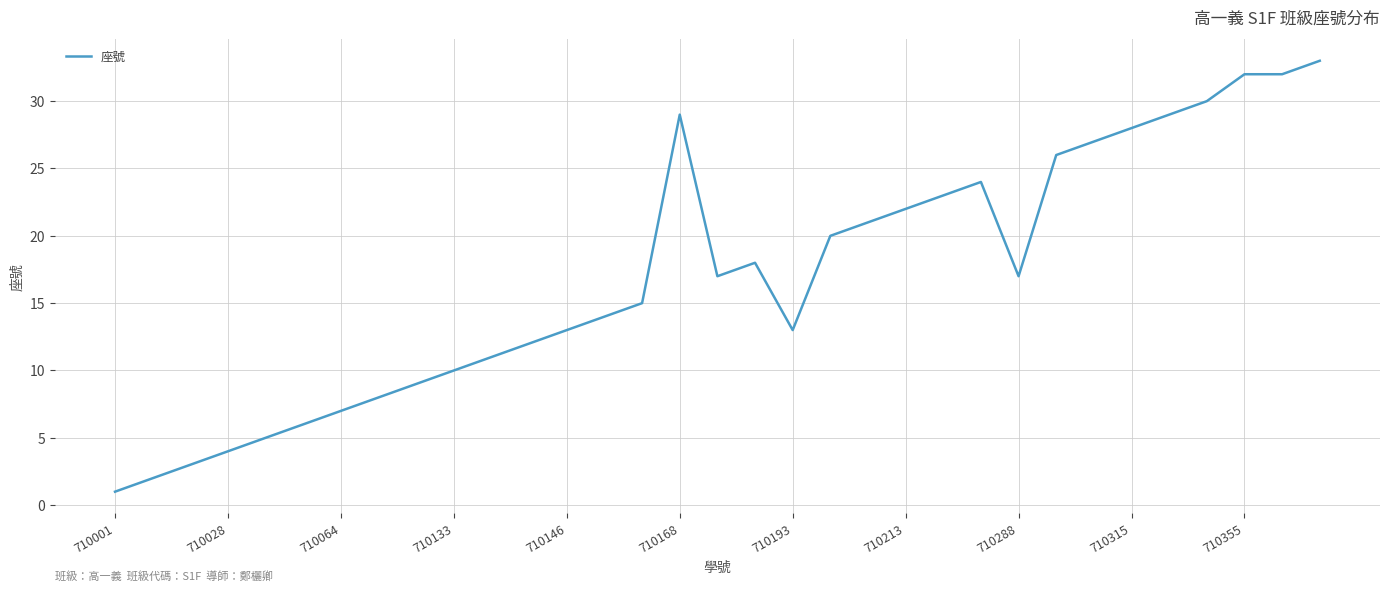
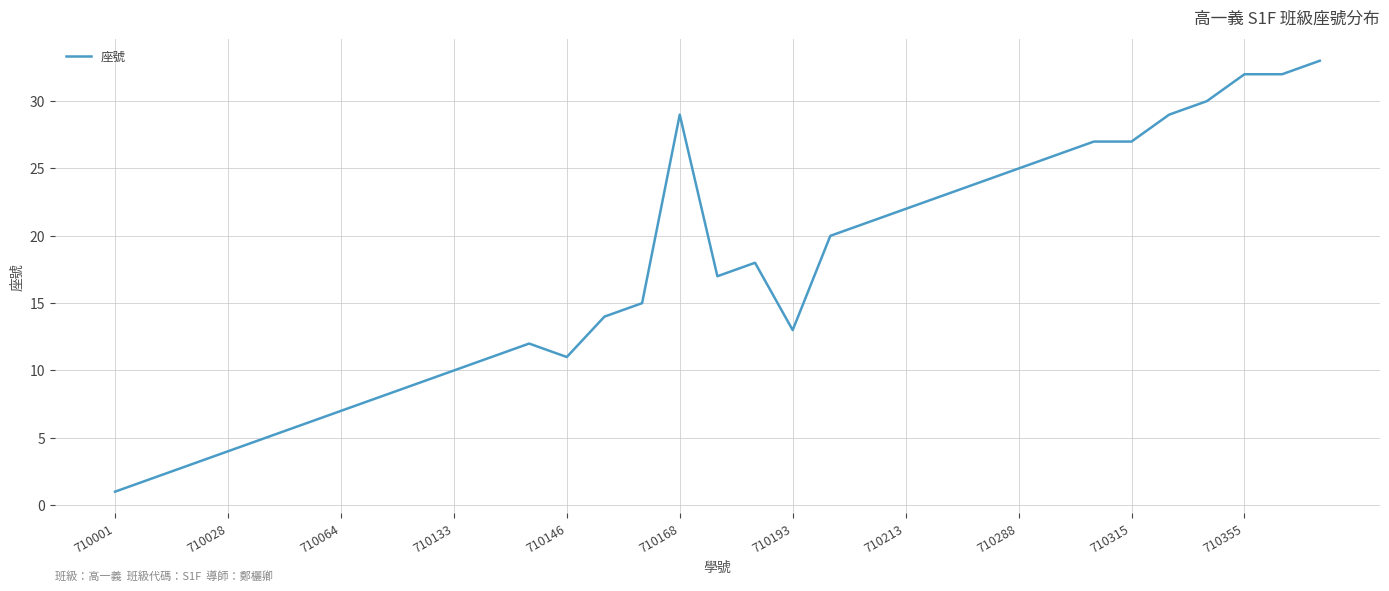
710146: 13 -> 11
710288: 17 -> 25
710315: 28 -> 27
